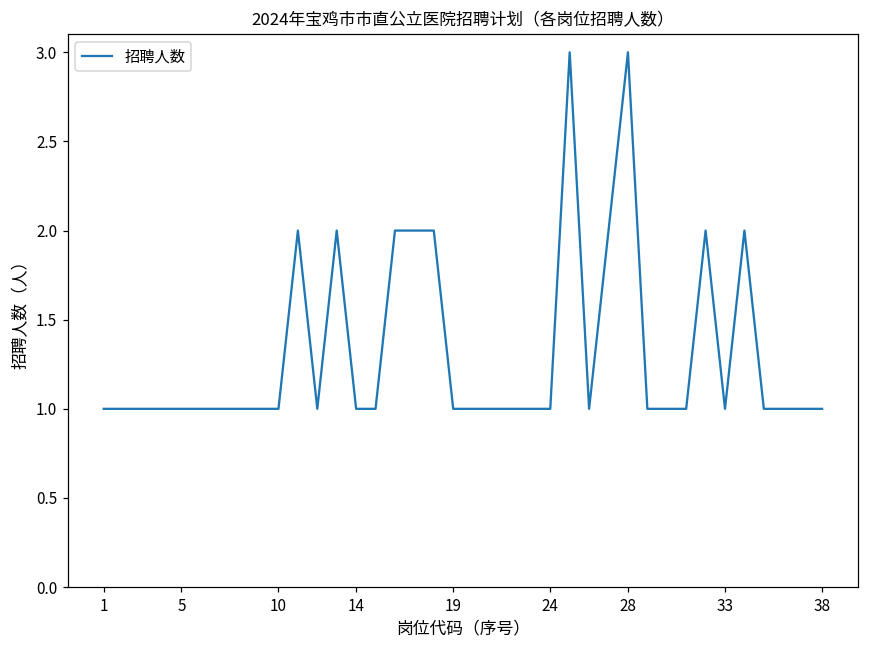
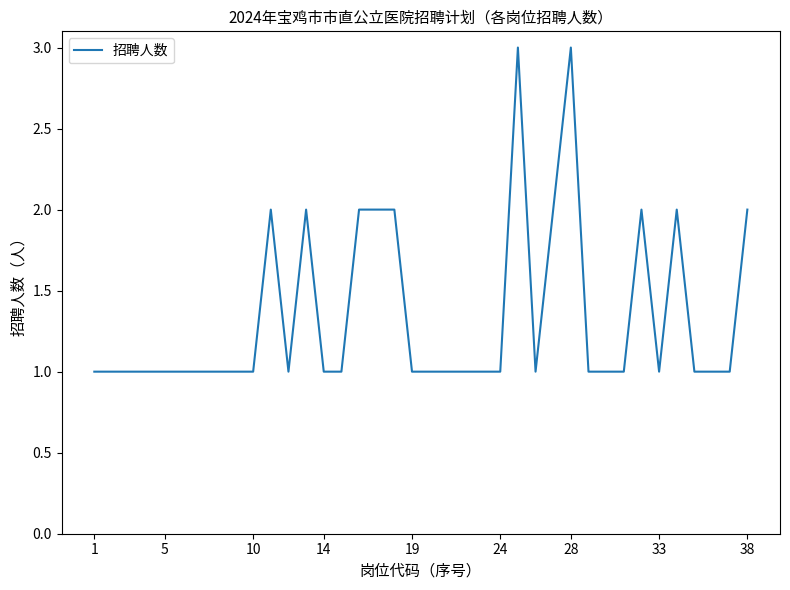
38: 1 -> 2
